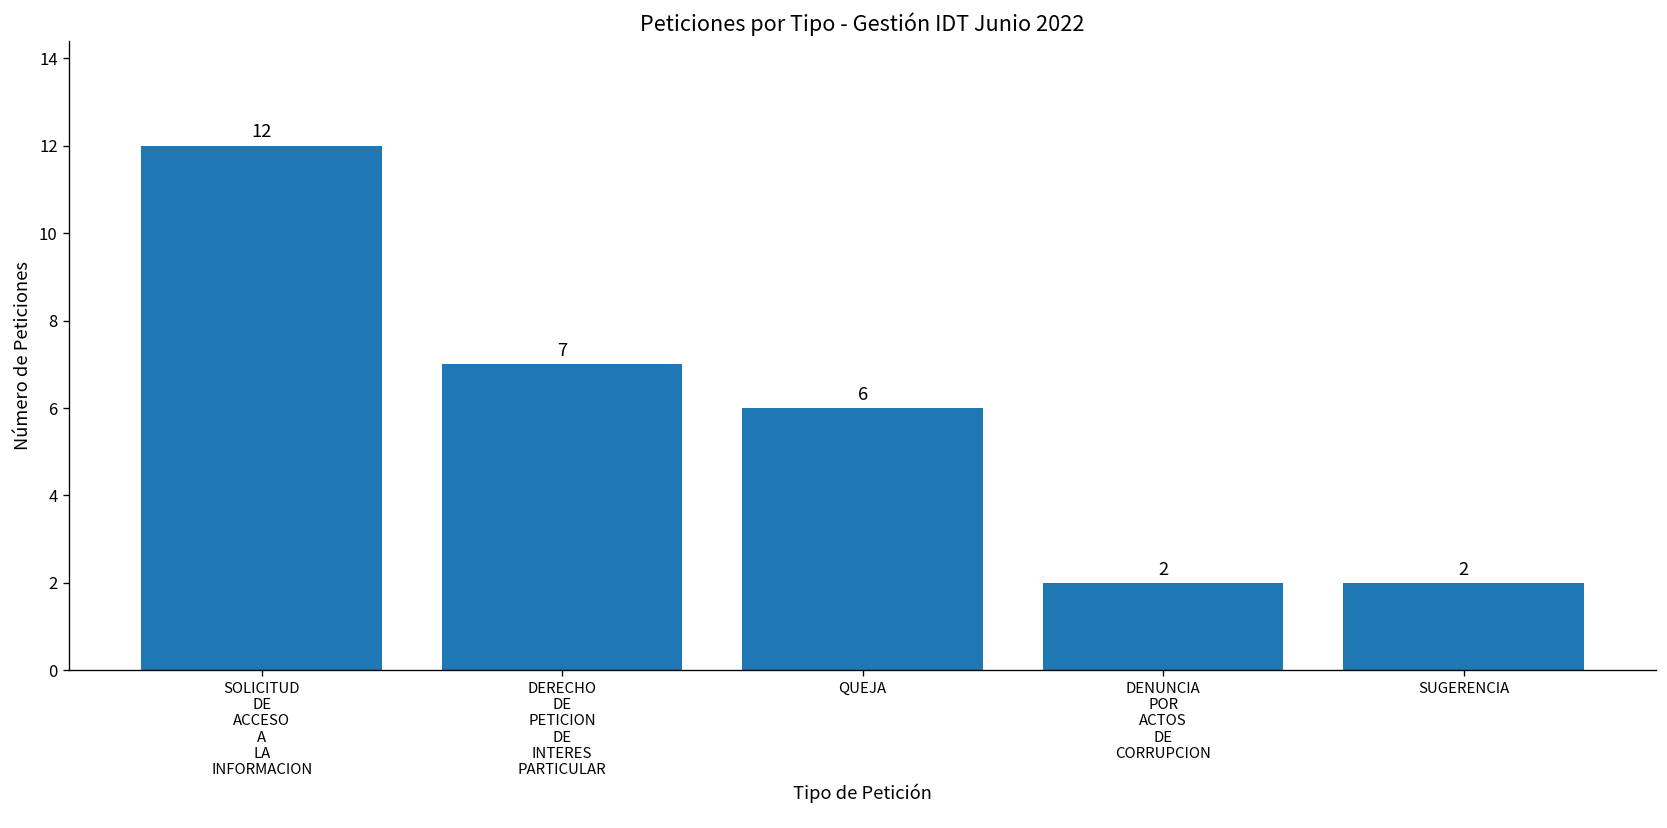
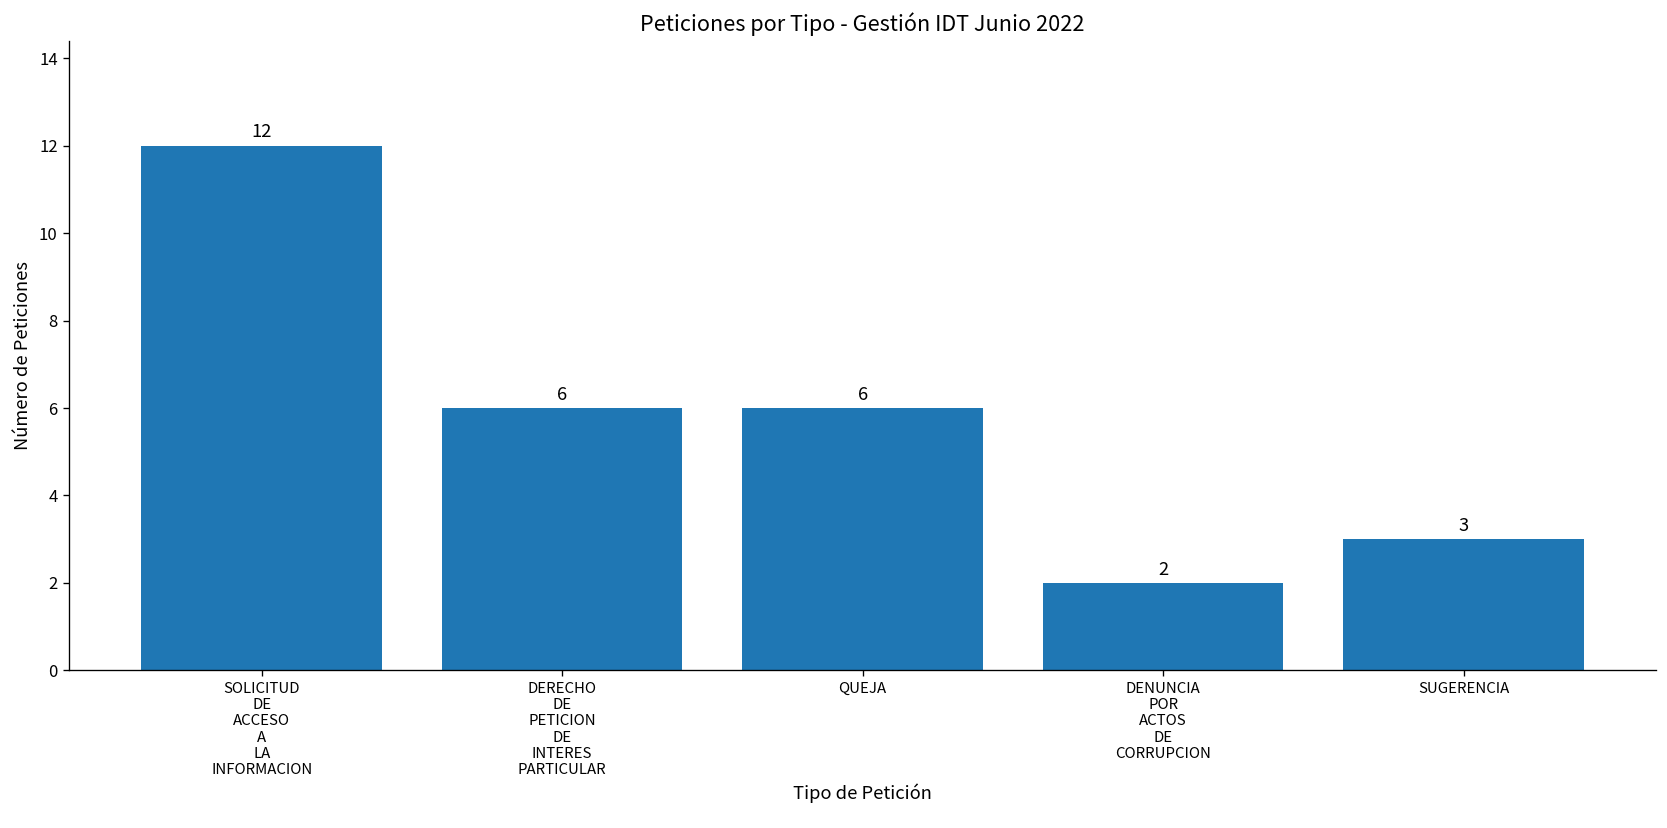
DERECHO DE PETICION DE INTERES PARTICULAR: 7 -> 6
SUGERENCIA: 2 -> 3
